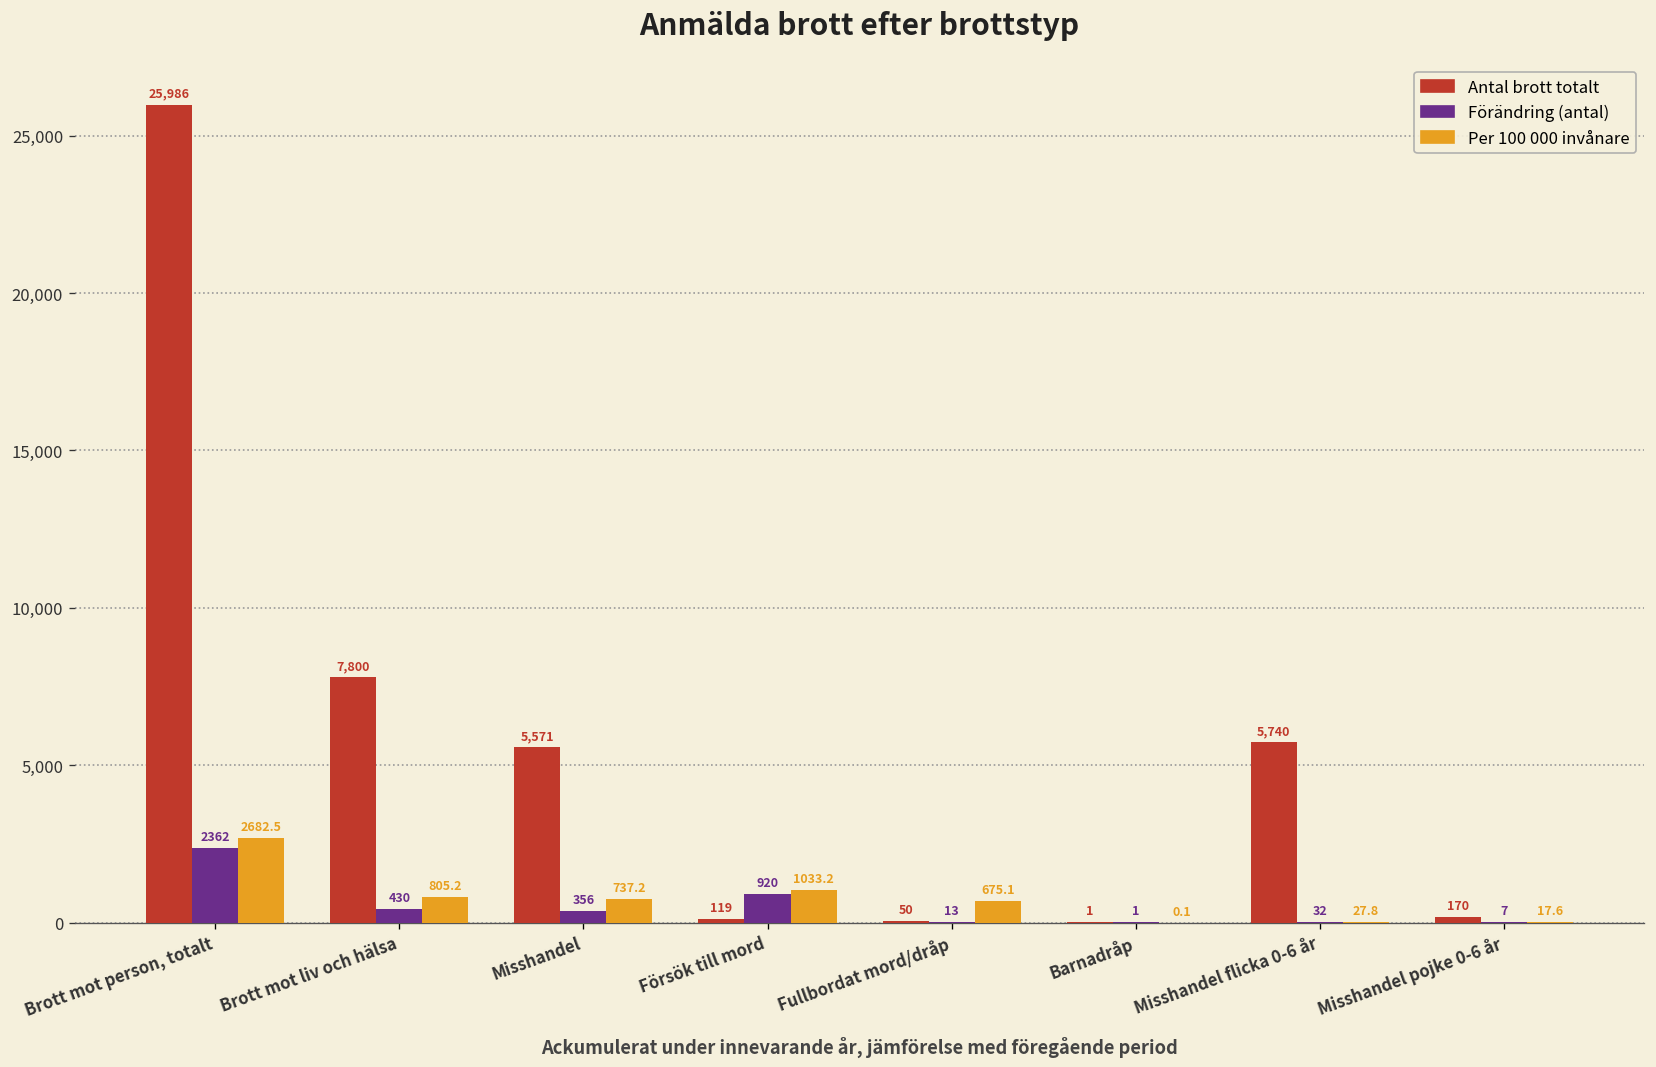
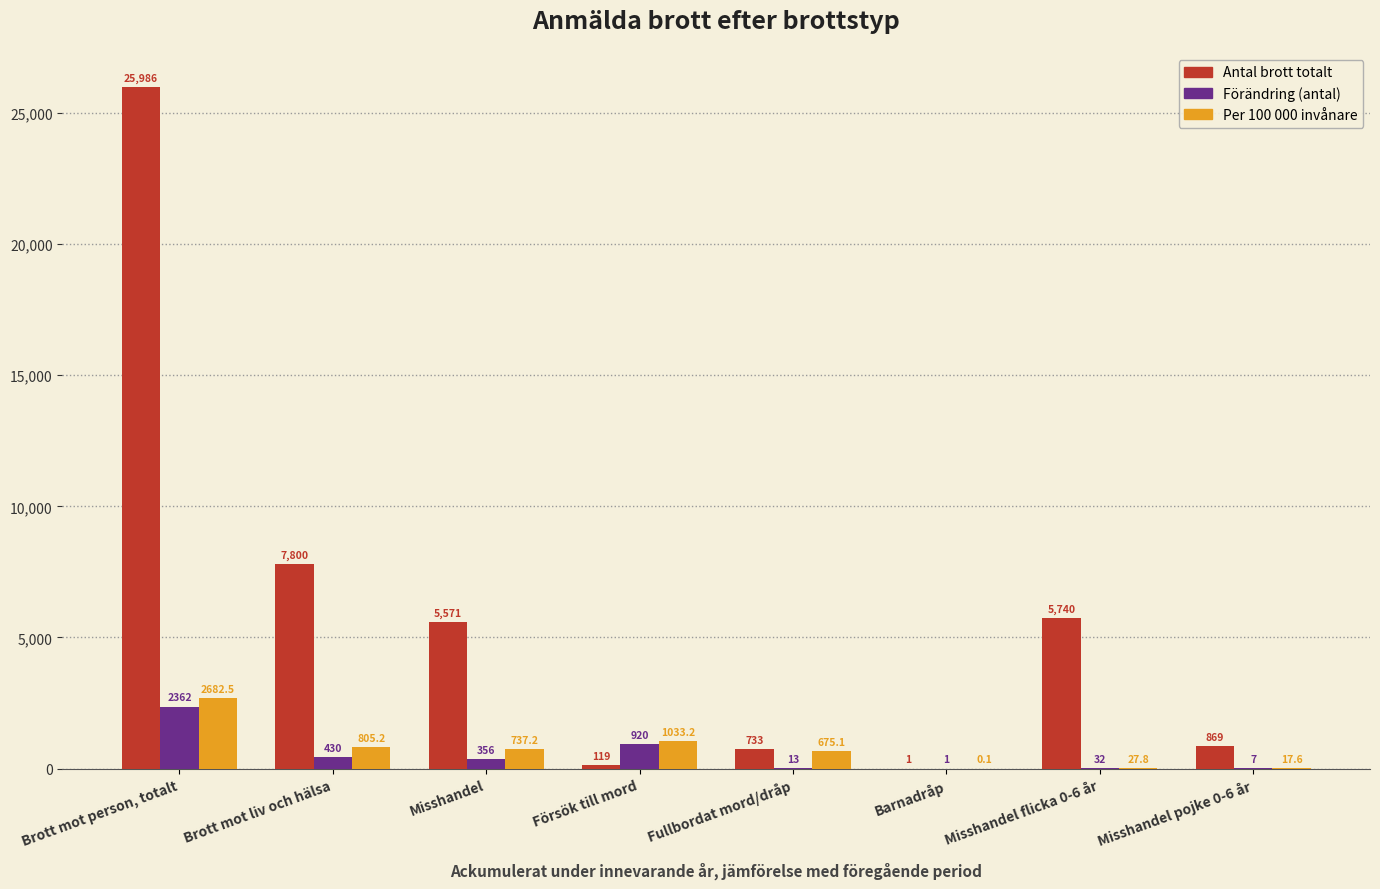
Antal brott totalt, Fullbordat mord/dråp: 50 -> 733
Antal brott totalt, Misshandel pojke 0-6 år: 170 -> 869
